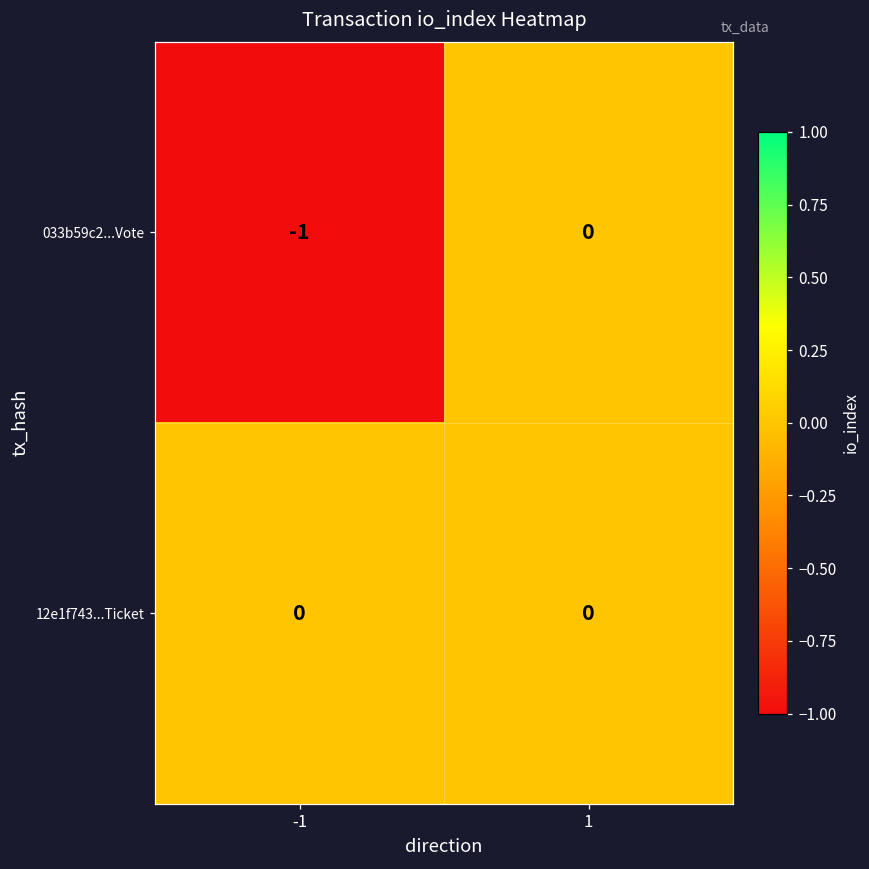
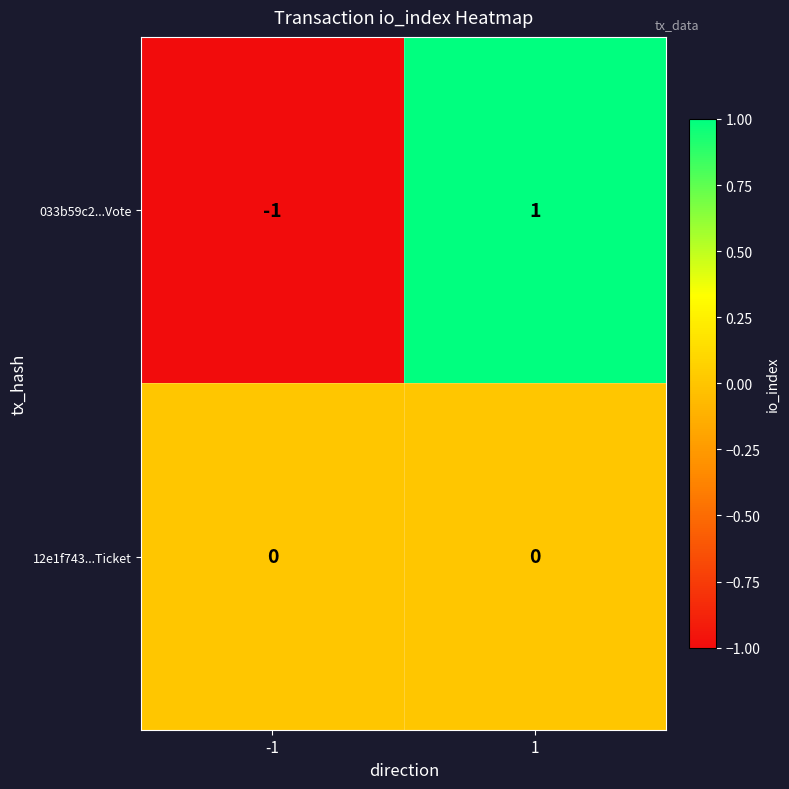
033b59c2...Vote, 1: 0 -> 1
